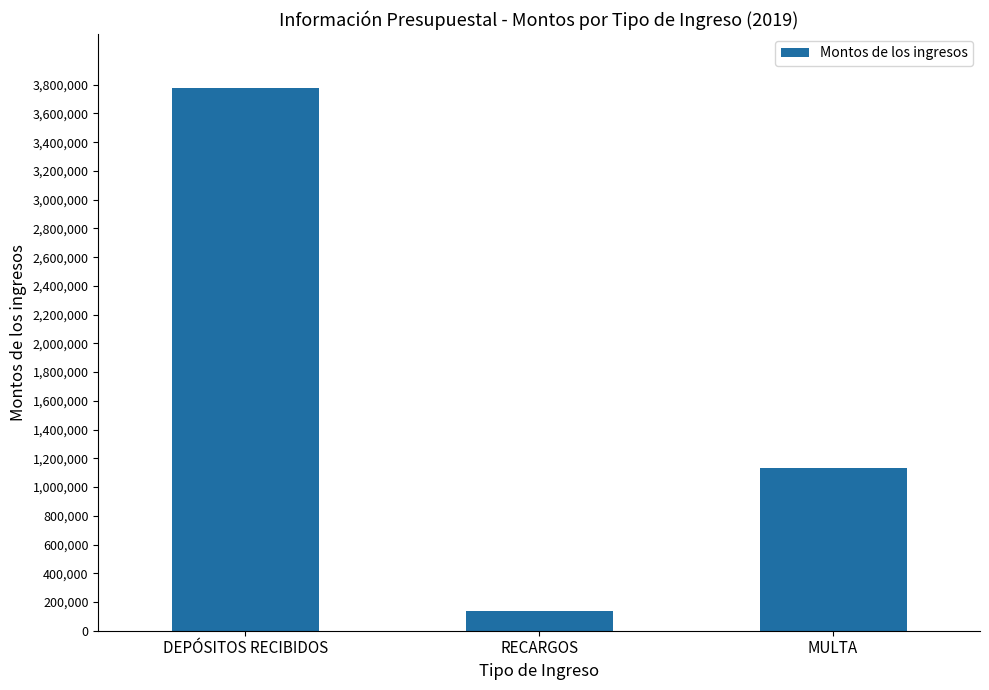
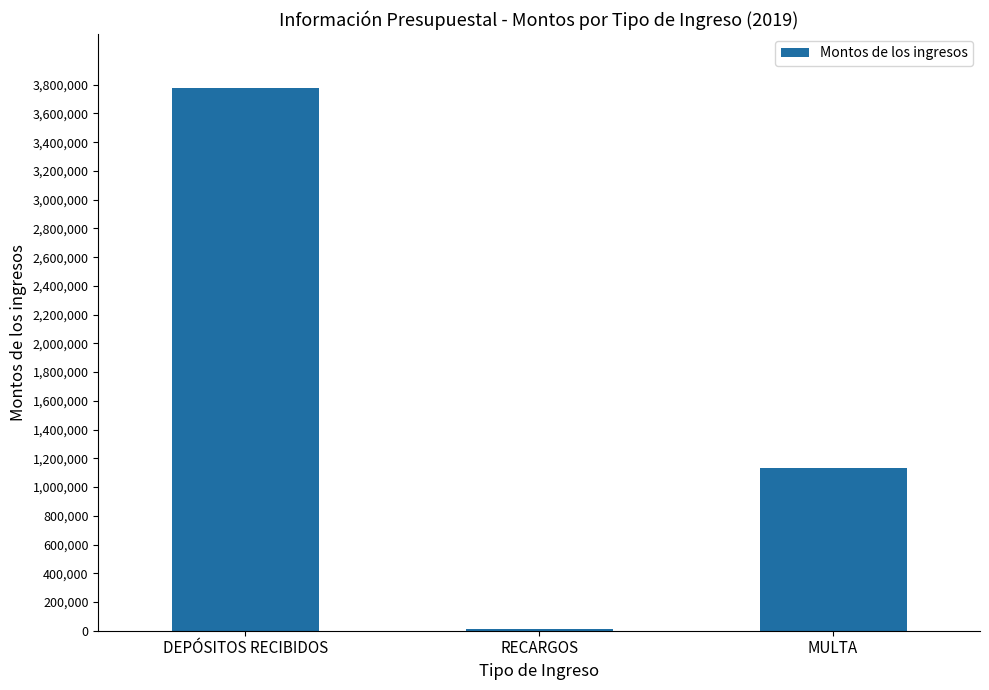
RECARGOS: 140,000 -> 10,000
